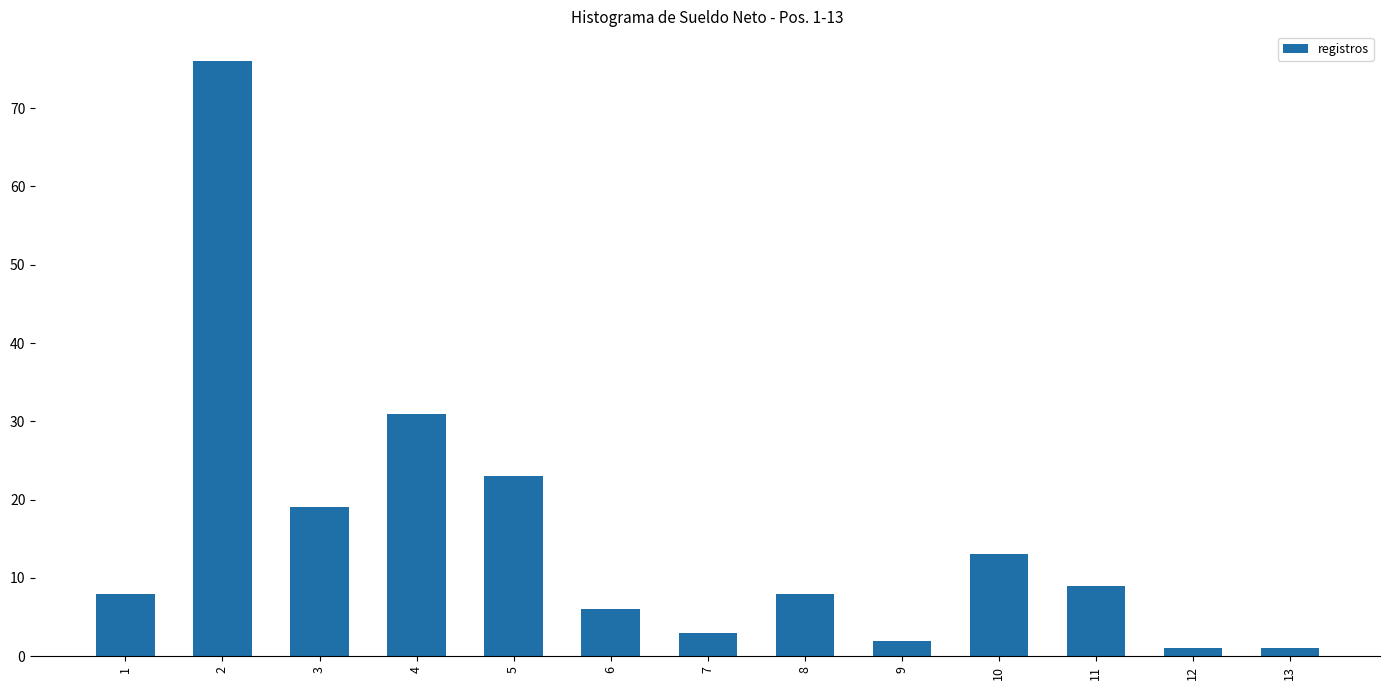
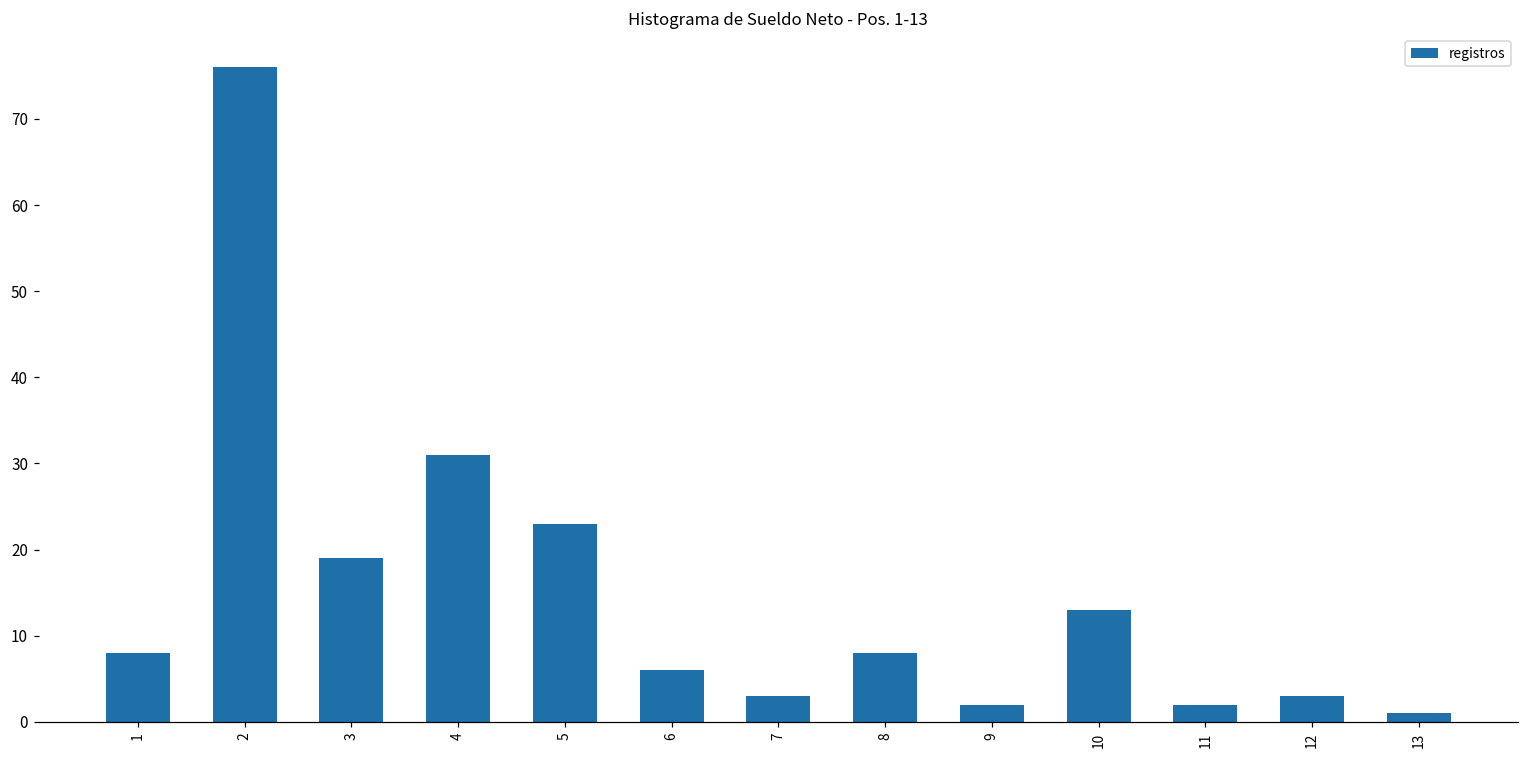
11: 9 -> 2
12: 1 -> 3
